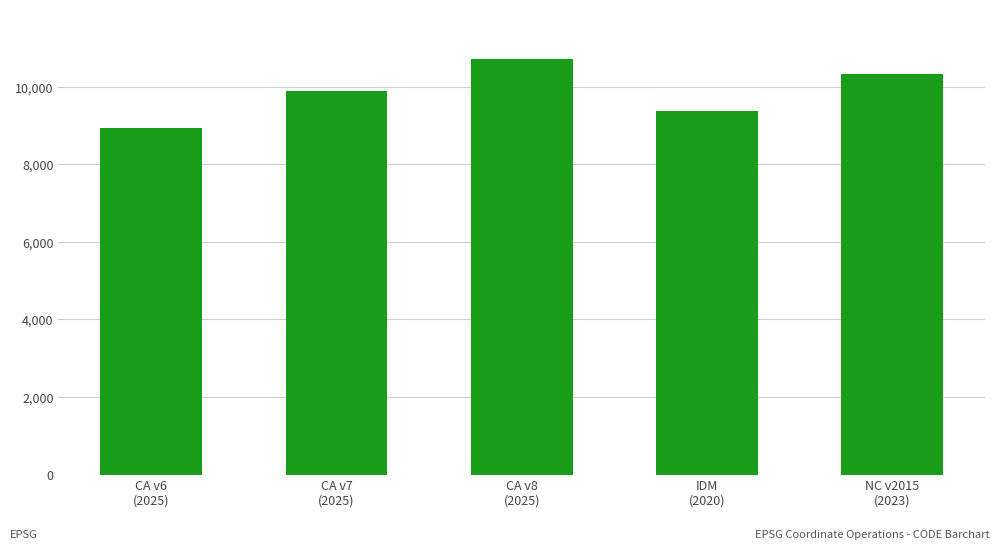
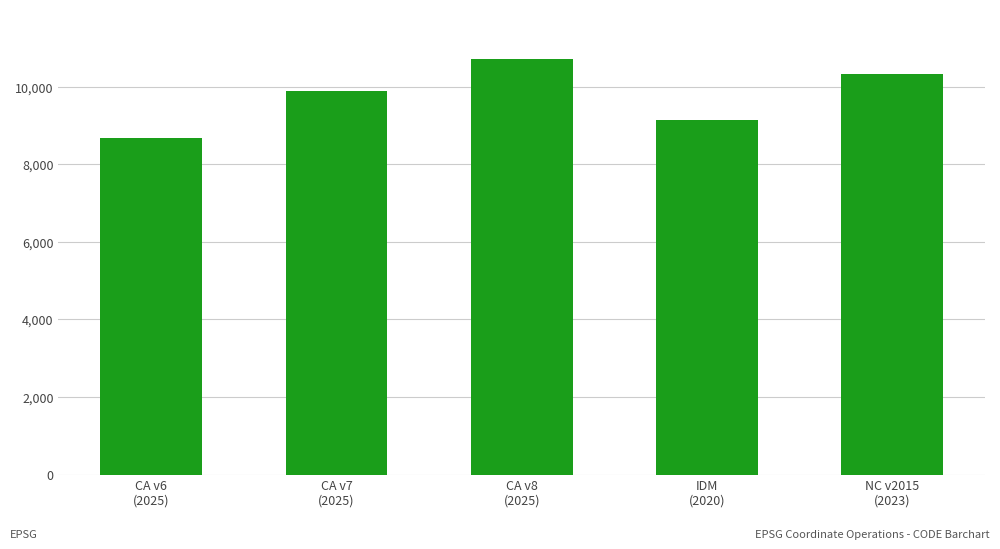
CA v6 (2025): 8,900 -> 8,700
IDM (2020): 9,400 -> 9,200
